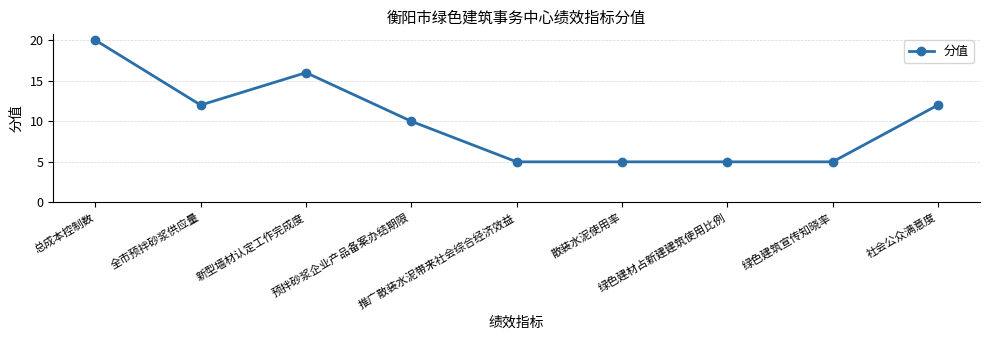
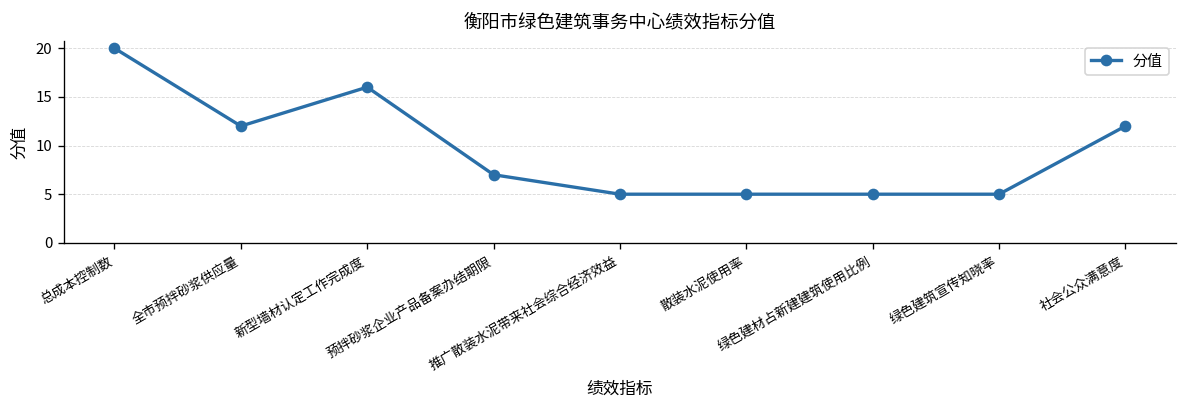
预拌砂浆企业产品备案办结期限: 10 -> 7
